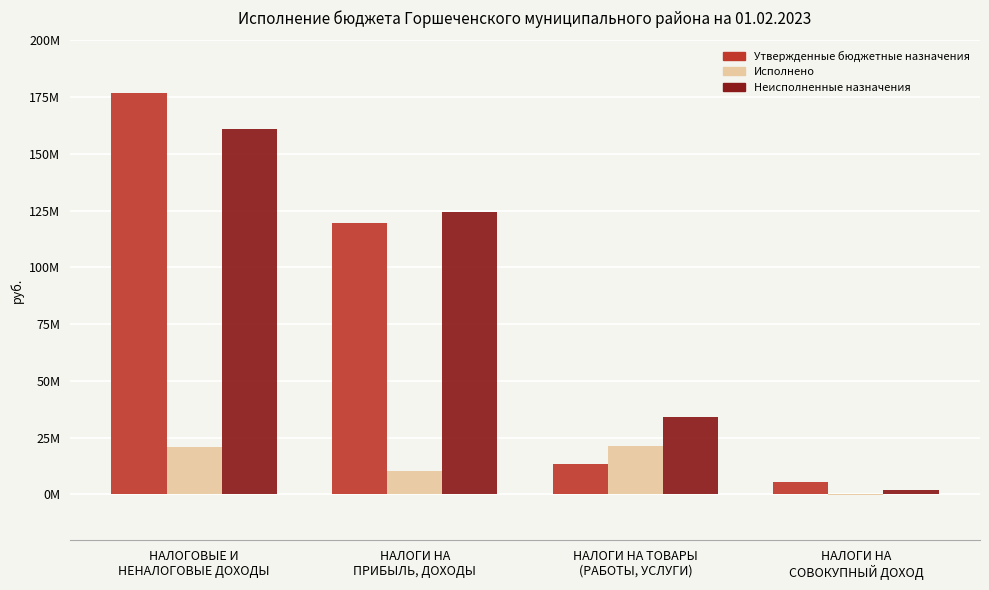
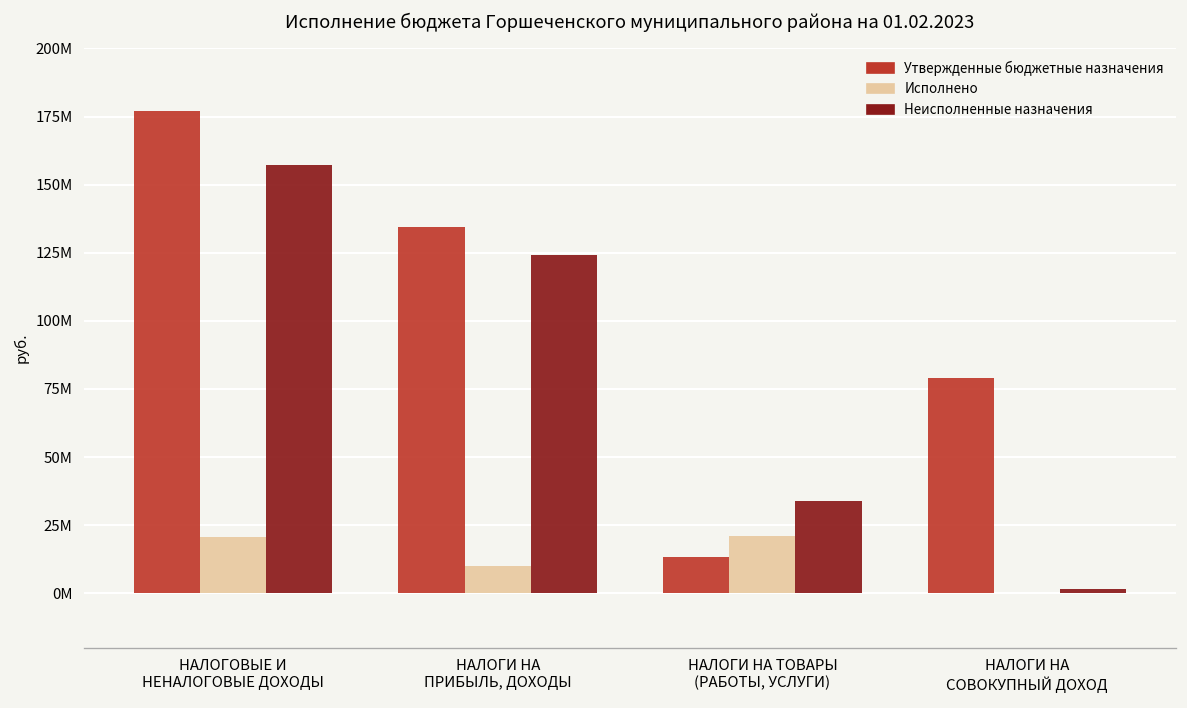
Неисполненные назначения, НАЛОГОВЫЕ И НЕНАЛОГОВЫЕ ДОХОДЫ: 161000000 -> 157000000
Утвержденные бюджетные назначения, НАЛОГИ НА ПРИБЫЛЬ, ДОХОДЫ: 120000000 -> 134000000
Утвержденные бюджетные назначения, НАЛОГИ НА СОВОКУПНЫЙ ДОХОД: 5000000 -> 79000000
